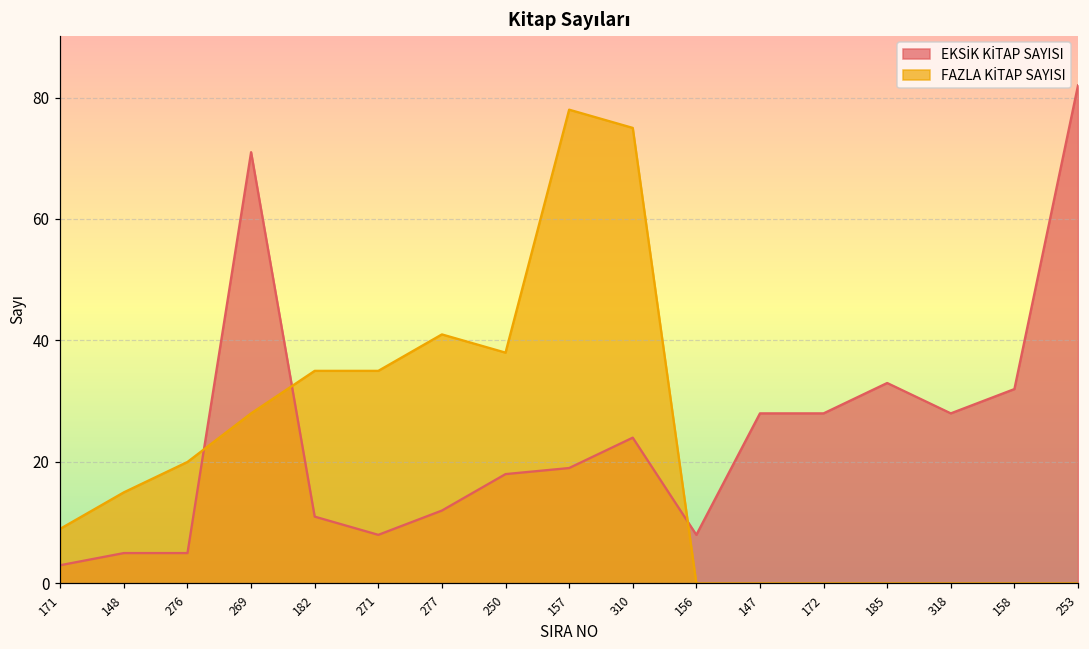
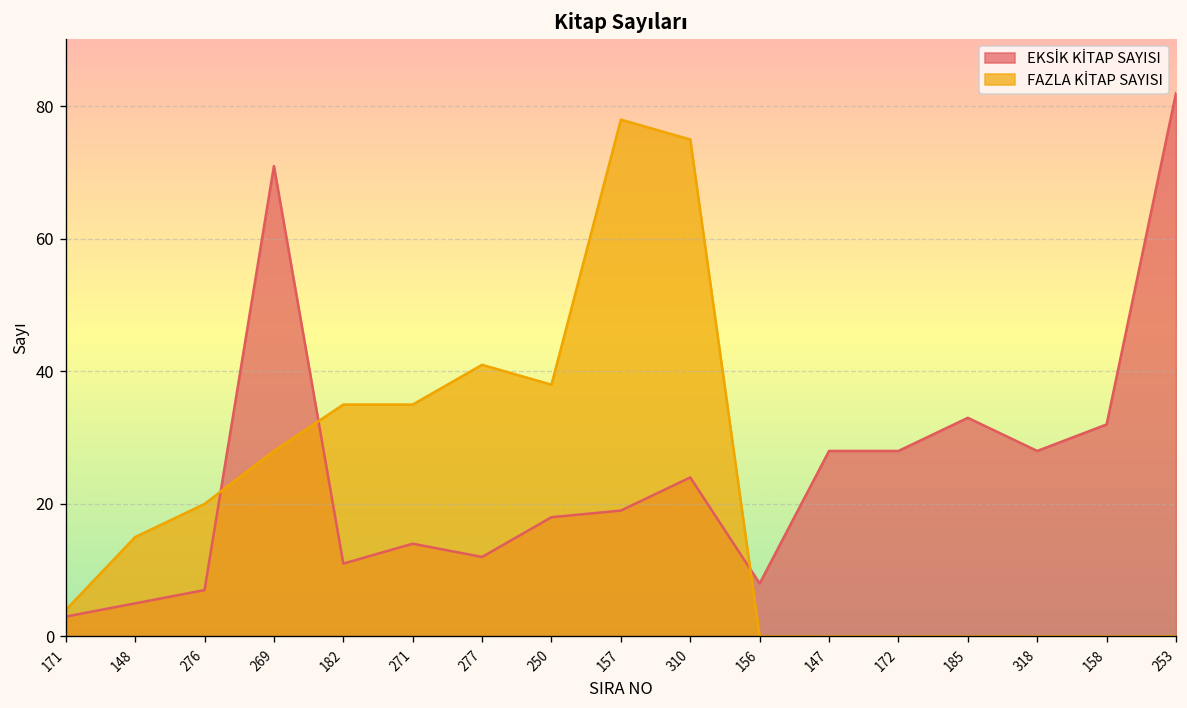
FAZLA KİTAP SAYISI, 171: 9 -> 4
EKSİK KİTAP SAYISI, 276: 5 -> 7
EKSİK KİTAP SAYISI, 271: 8 -> 14
